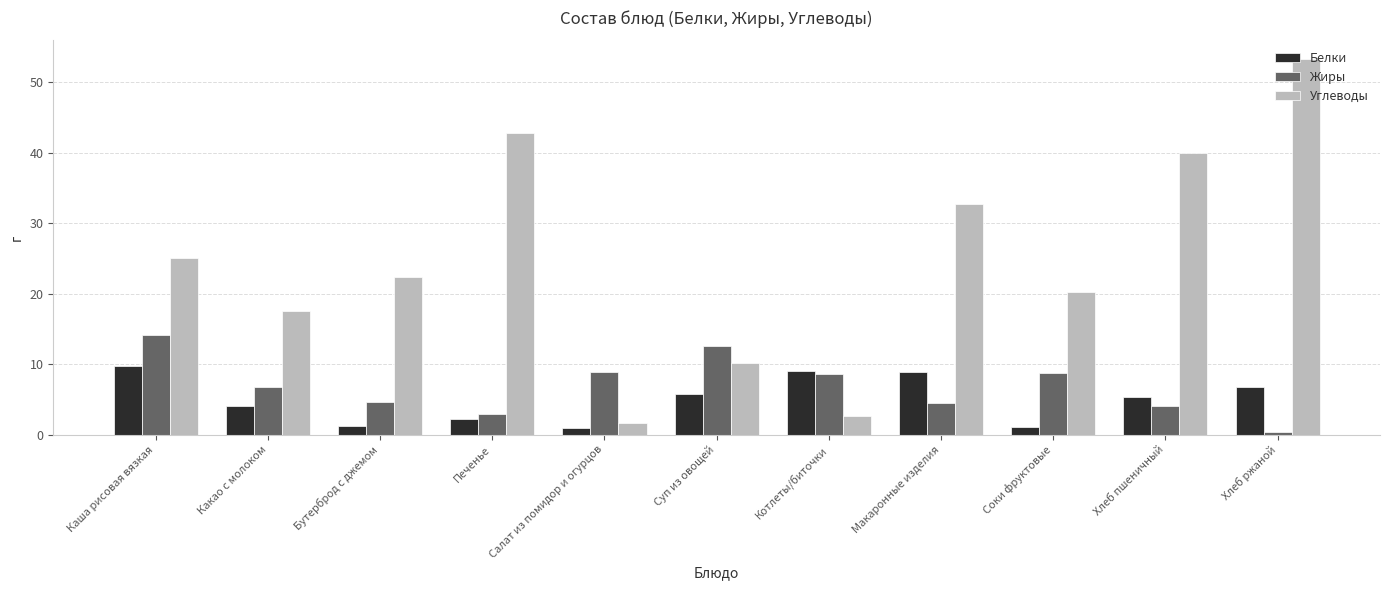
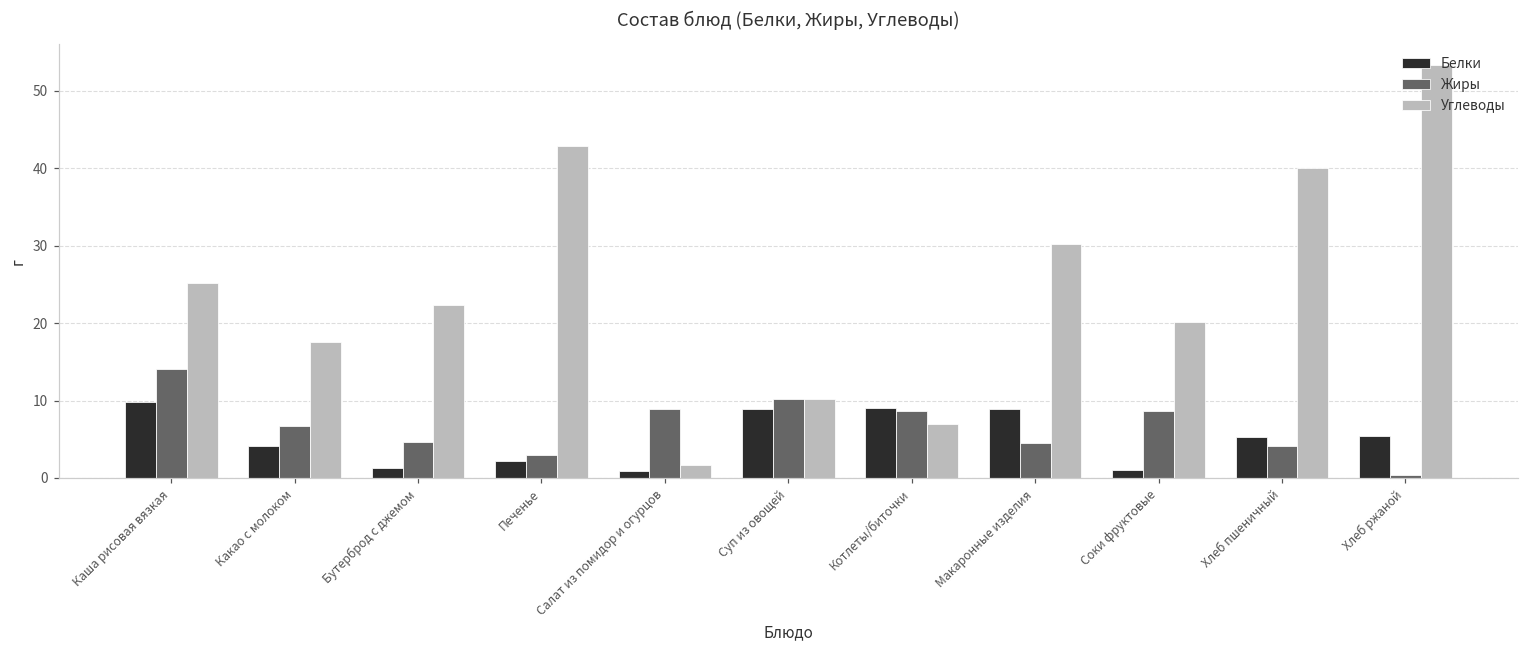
Белки, Суп из овощей: 6 -> 9
Жиры, Суп из овощей: 13 -> 10
Углеводы, Котлеты/биточки: 3 -> 7
Углеводы, Макаронные изделия: 33 -> 30
Белки, Хлеб ржаной: 7 -> 5
